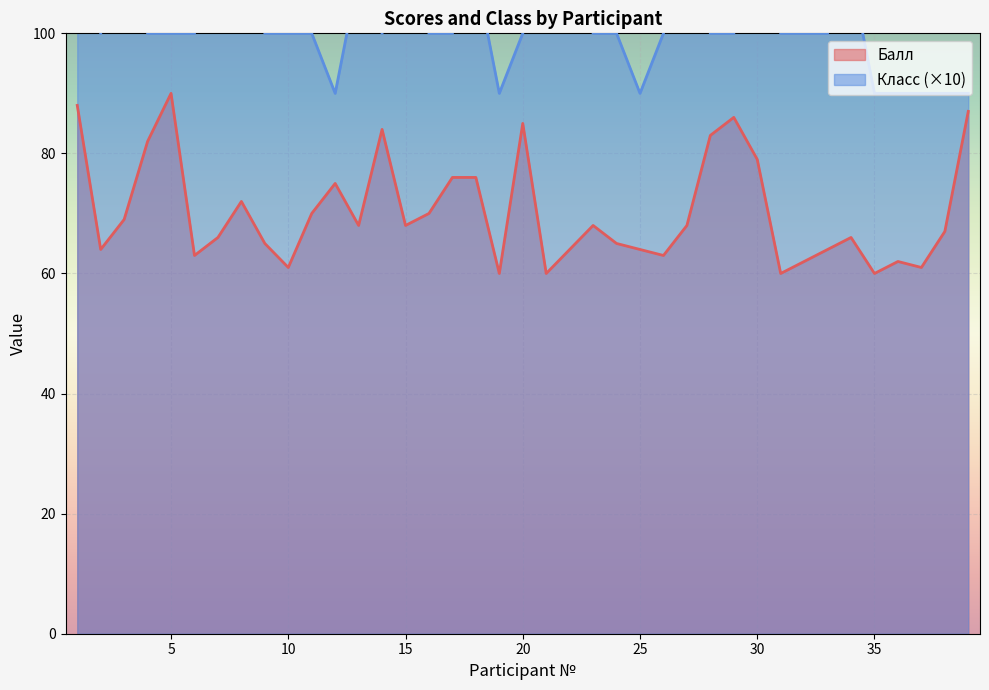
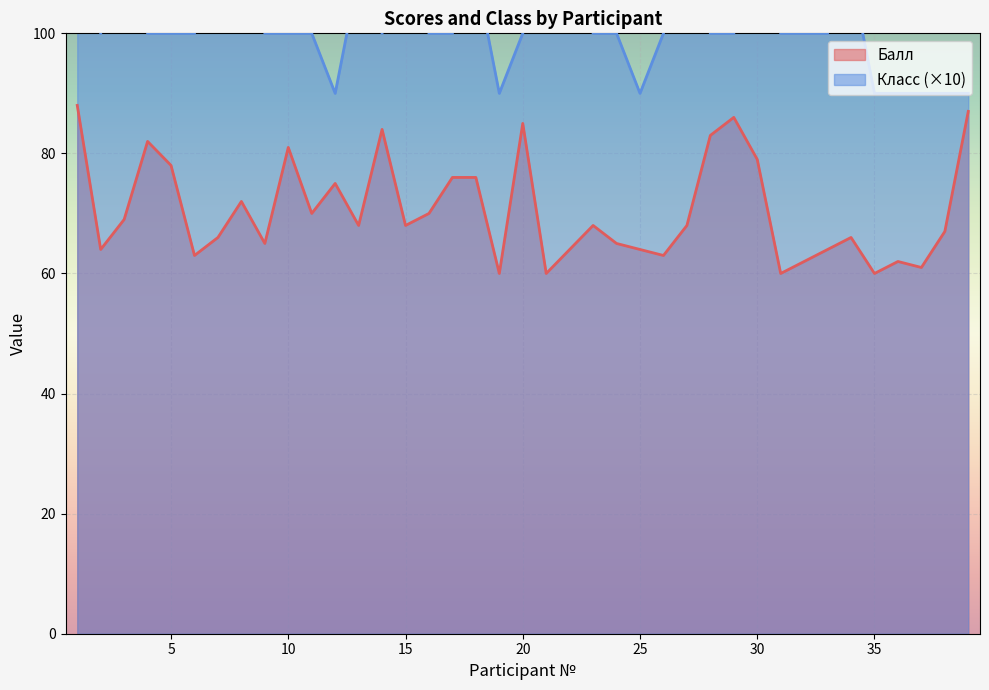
Балл, 5: 90 -> 78
Балл, 10: 61 -> 81
